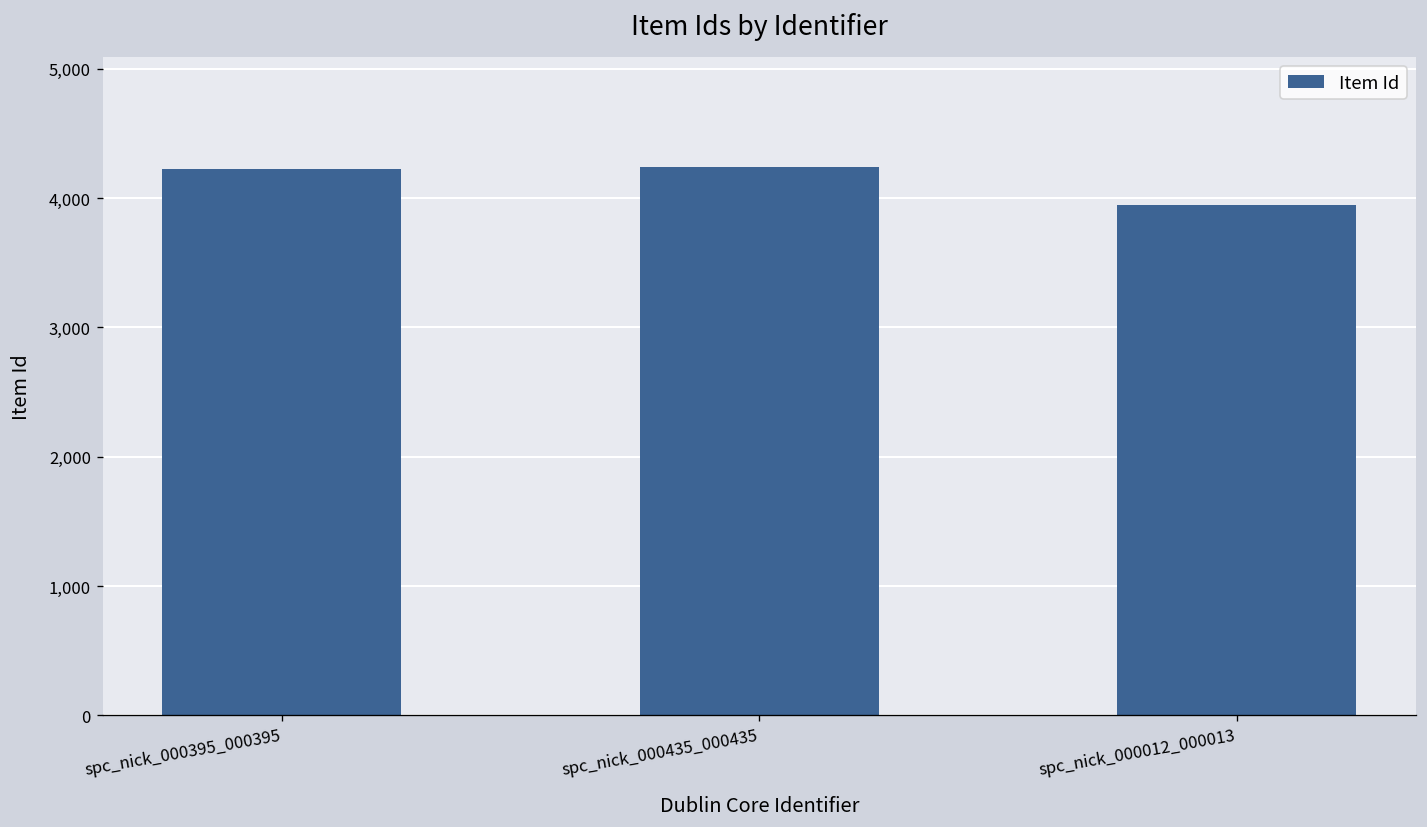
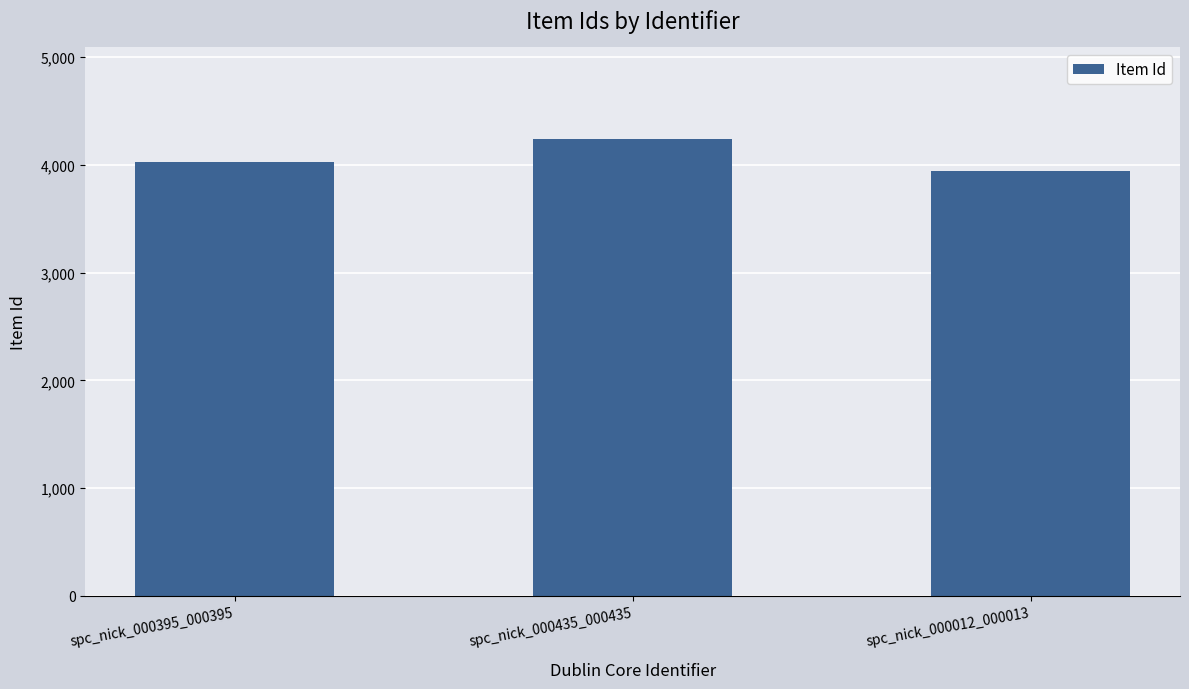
spc_nick_000395_000395: 4,230 -> 4,030
